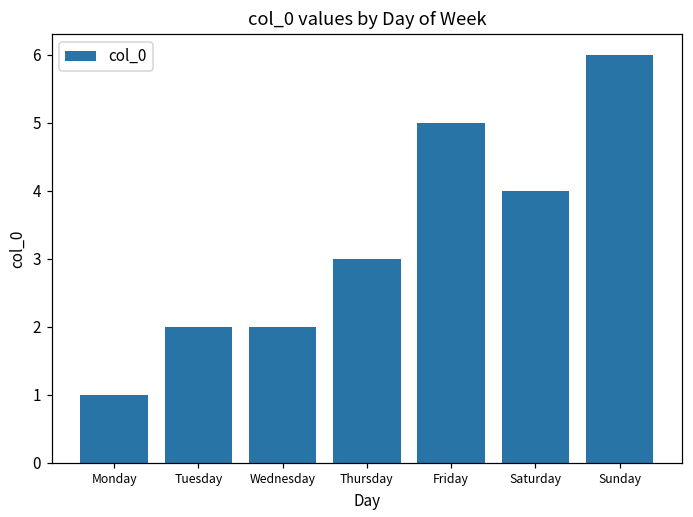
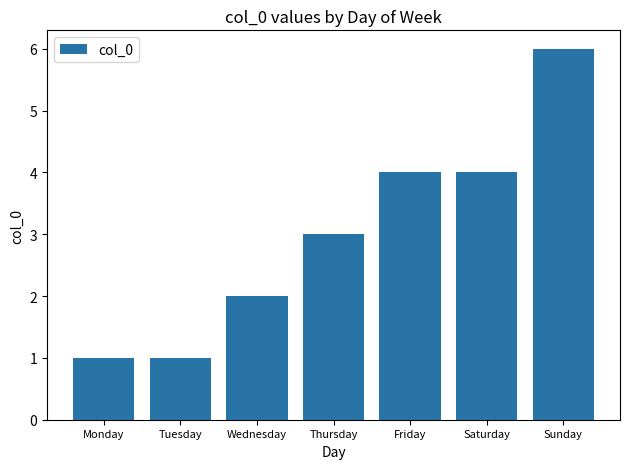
Tuesday: 2 -> 1
Friday: 5 -> 4
